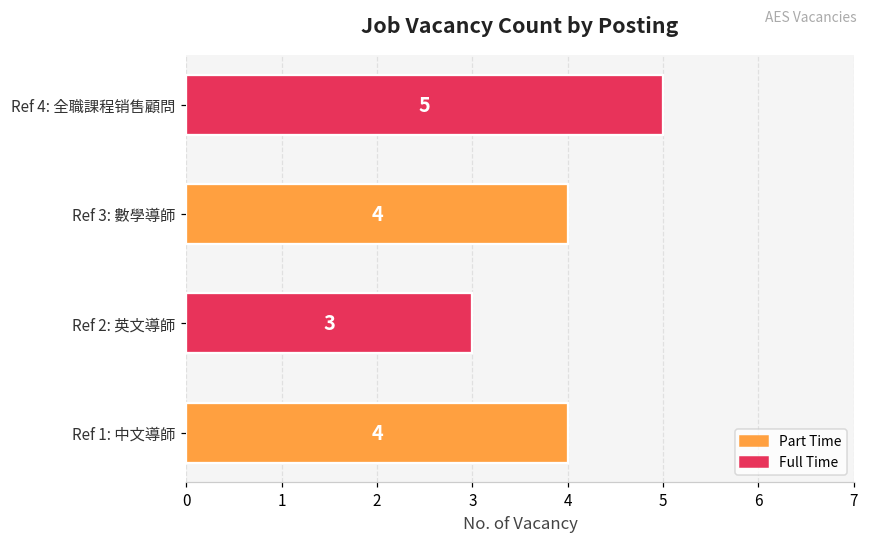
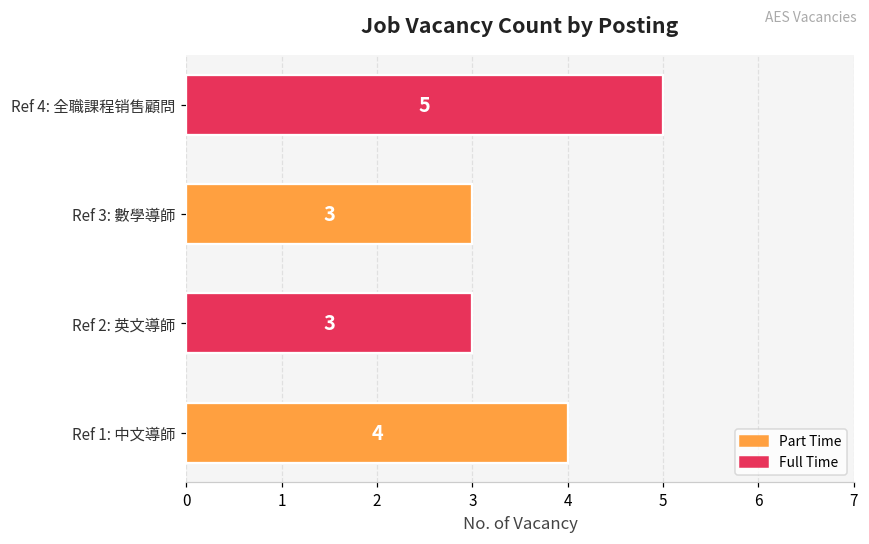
Ref 3: 數學導師: 4 -> 3
